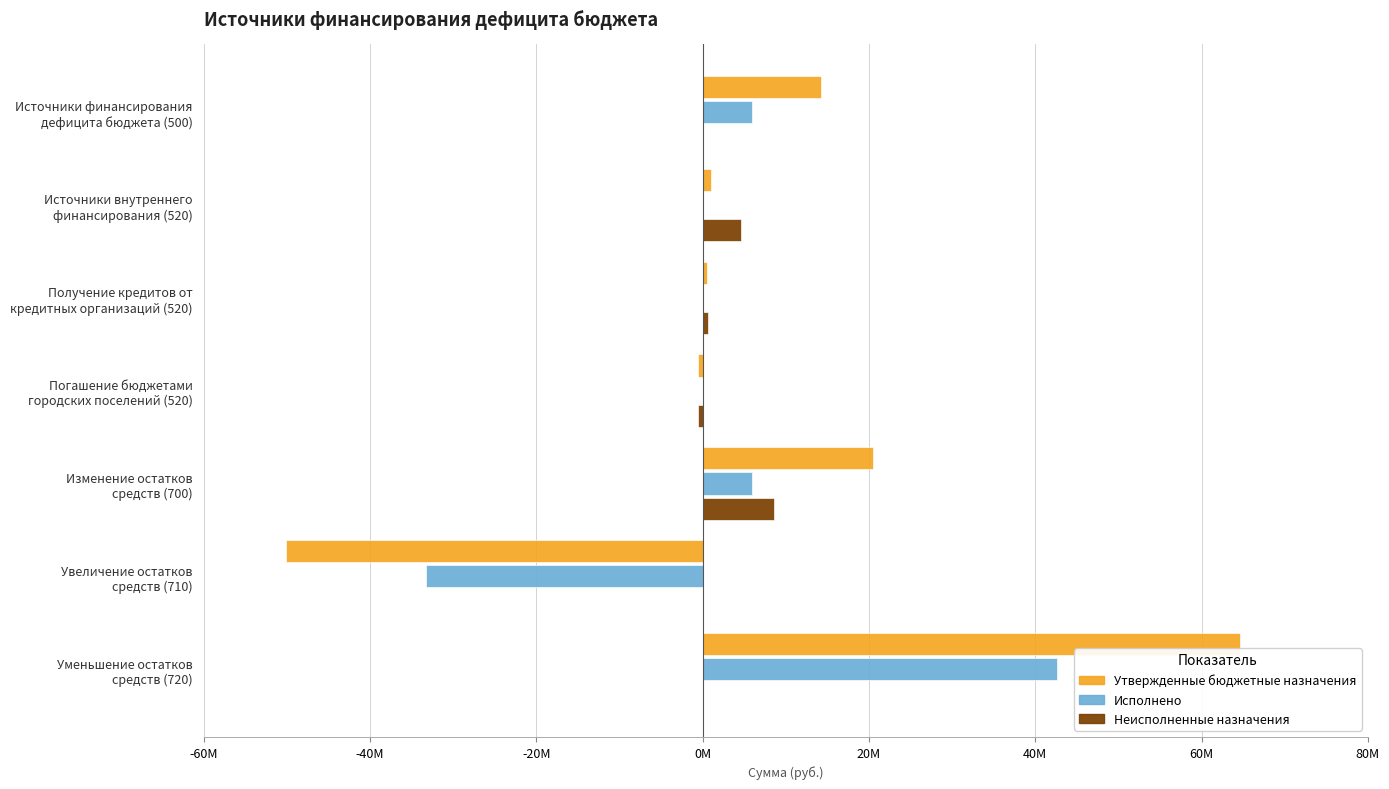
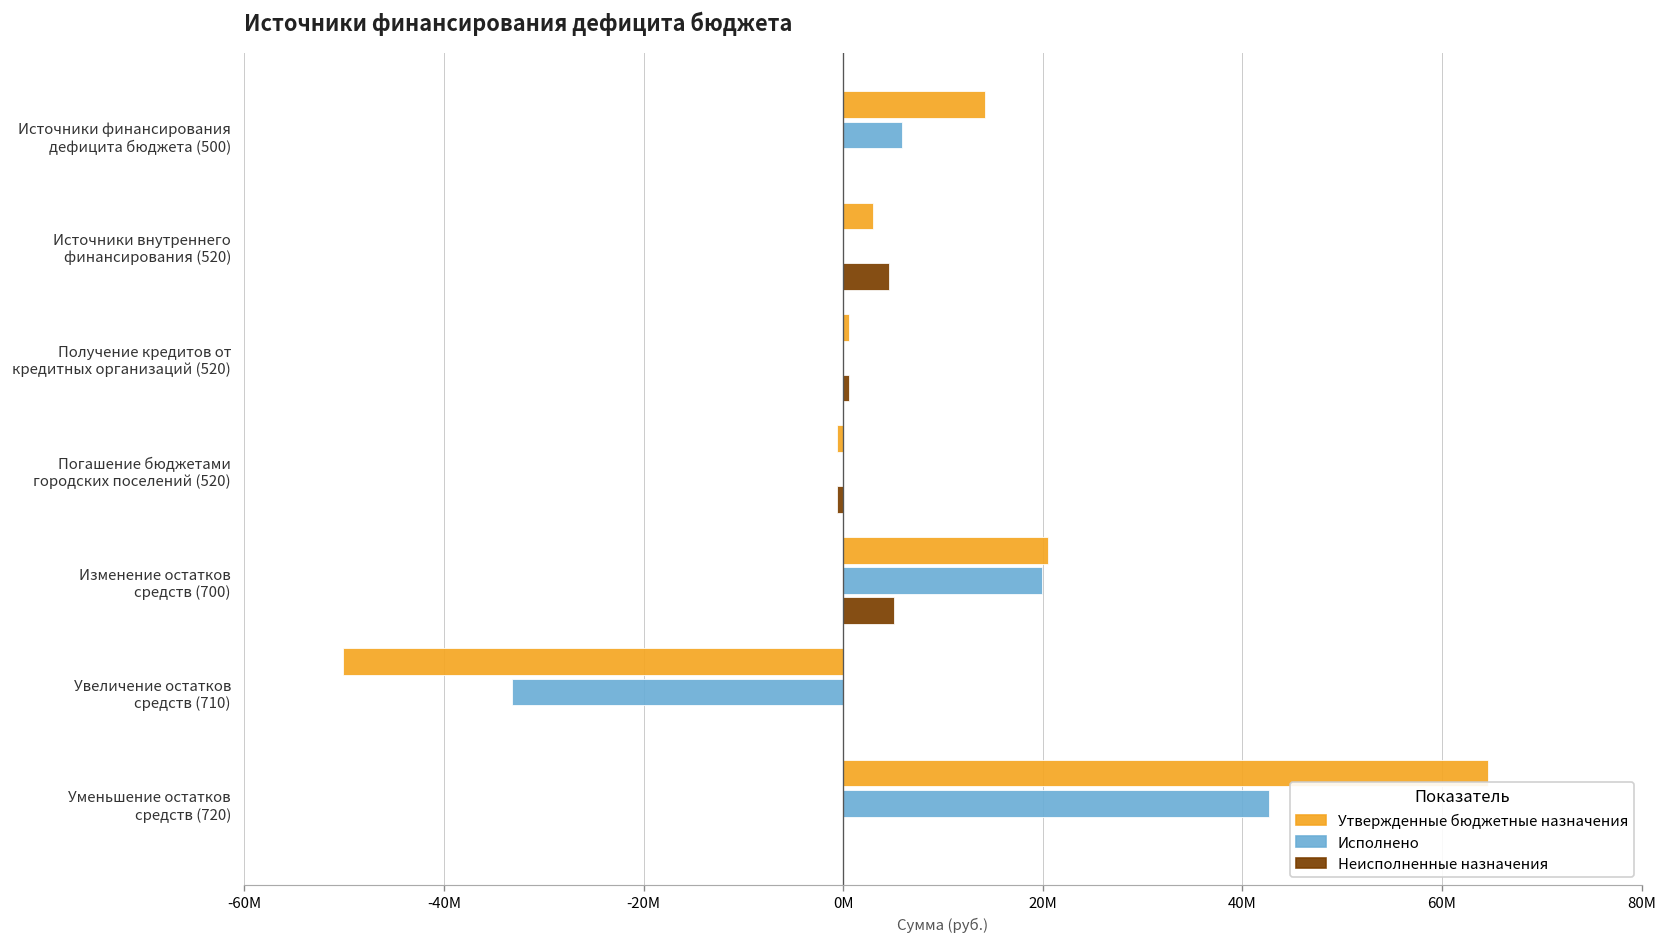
Утвержденные бюджетные назначения, Источники внутреннего финансирования (520): 1000000 -> 3000000
Исполнено, Изменение остатков средств (700): 6000000 -> 20000000
Неисполненные назначения, Изменение остатков средств (700): 9000000 -> 5000000
